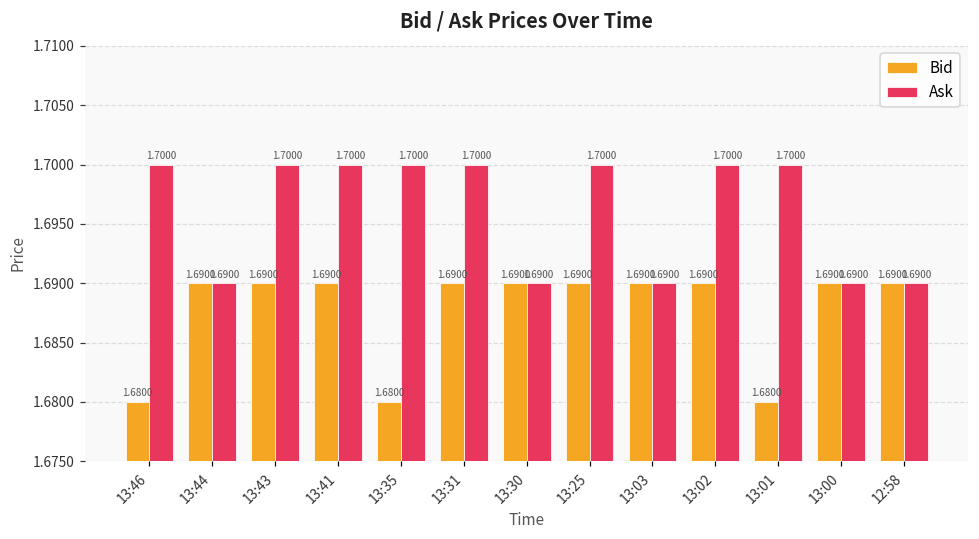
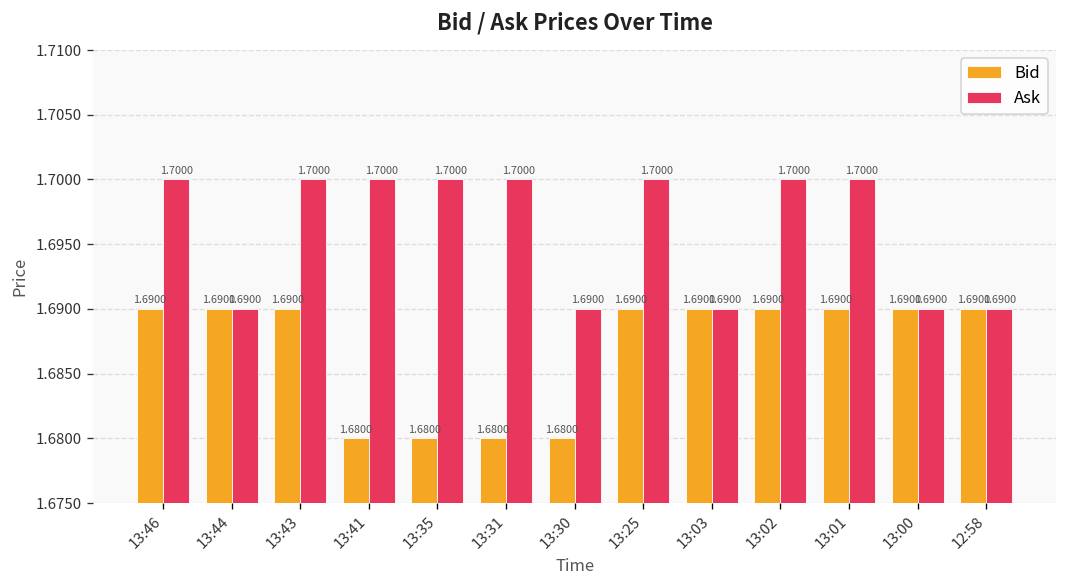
Bid, 13:46: 1.6800 -> 1.6900
Bid, 13:41: 1.6900 -> 1.6800
Bid, 13:31: 1.6900 -> 1.6800
Bid, 13:30: 1.6900 -> 1.6800
Bid, 13:01: 1.6800 -> 1.6900
